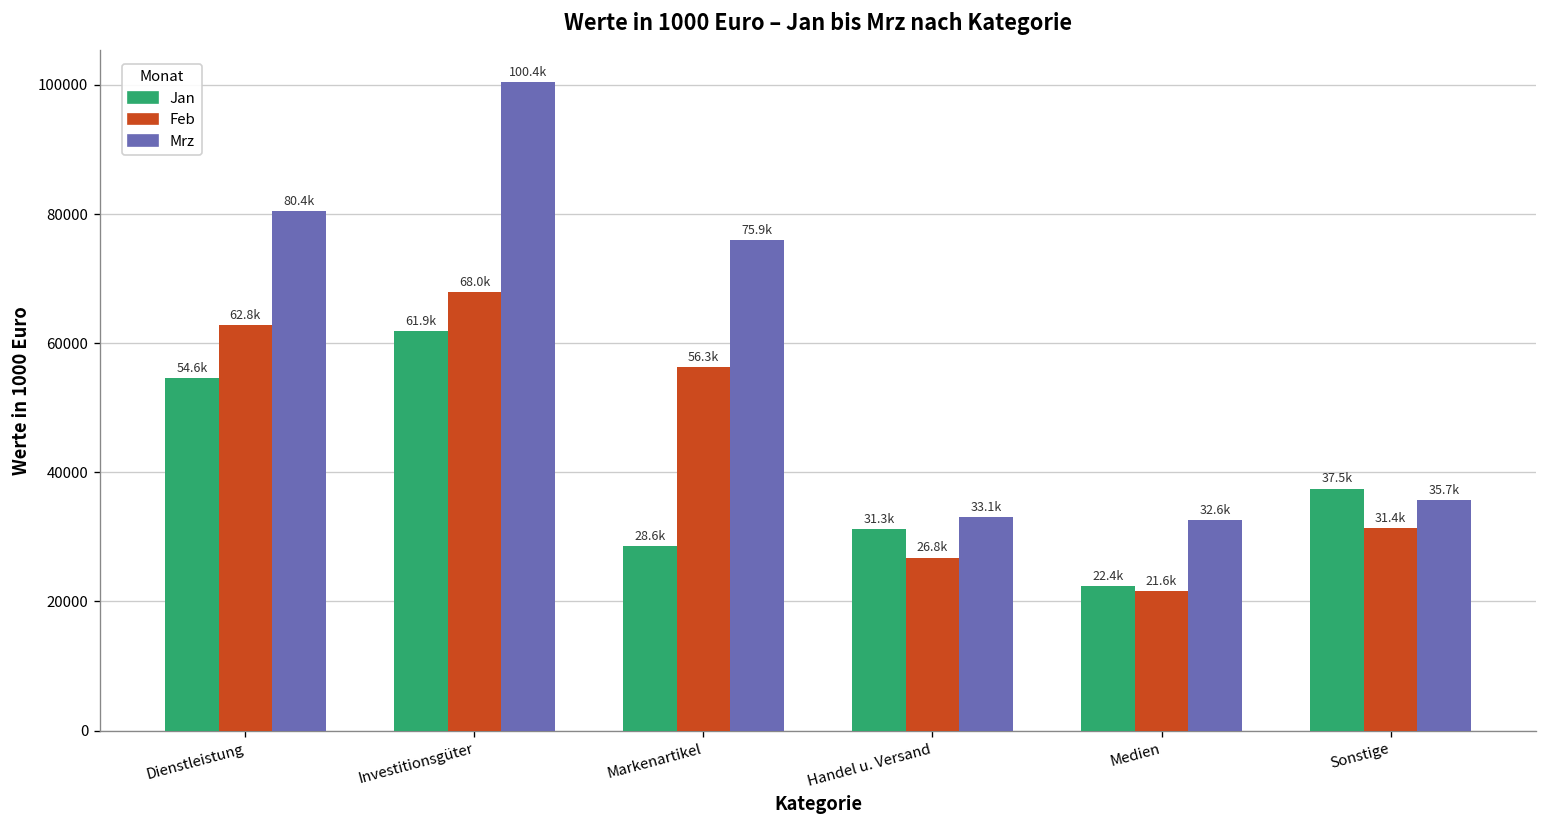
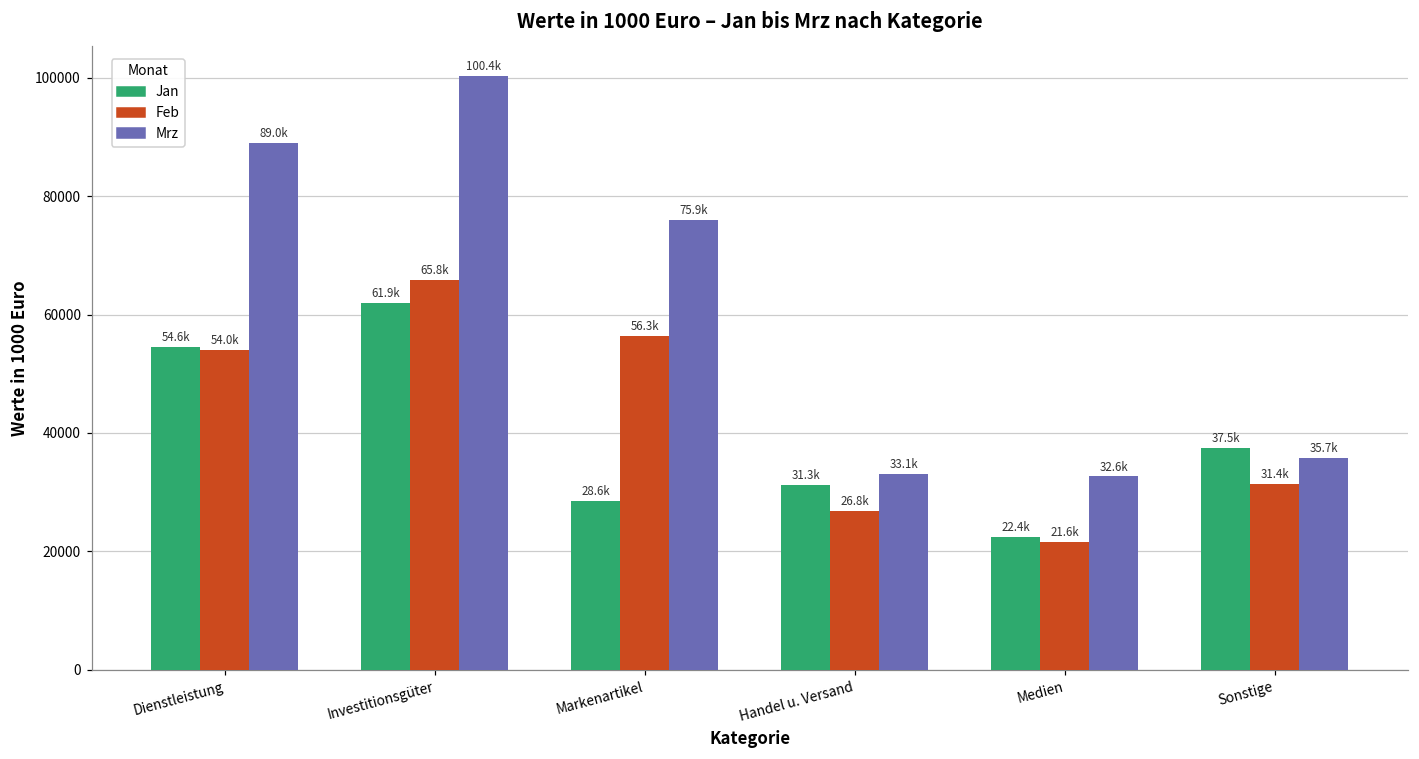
Feb, Dienstleistung: 62.8k -> 54.0k
Mrz, Dienstleistung: 80.4k -> 89.0k
Feb, Investitionsgüter: 68.0k -> 65.8k
